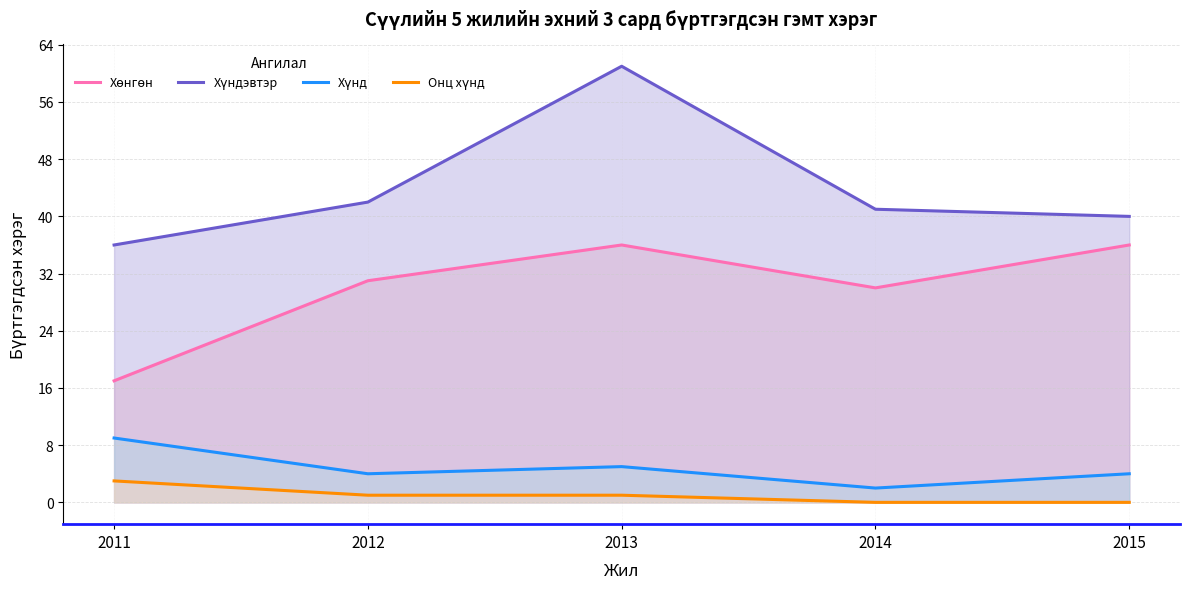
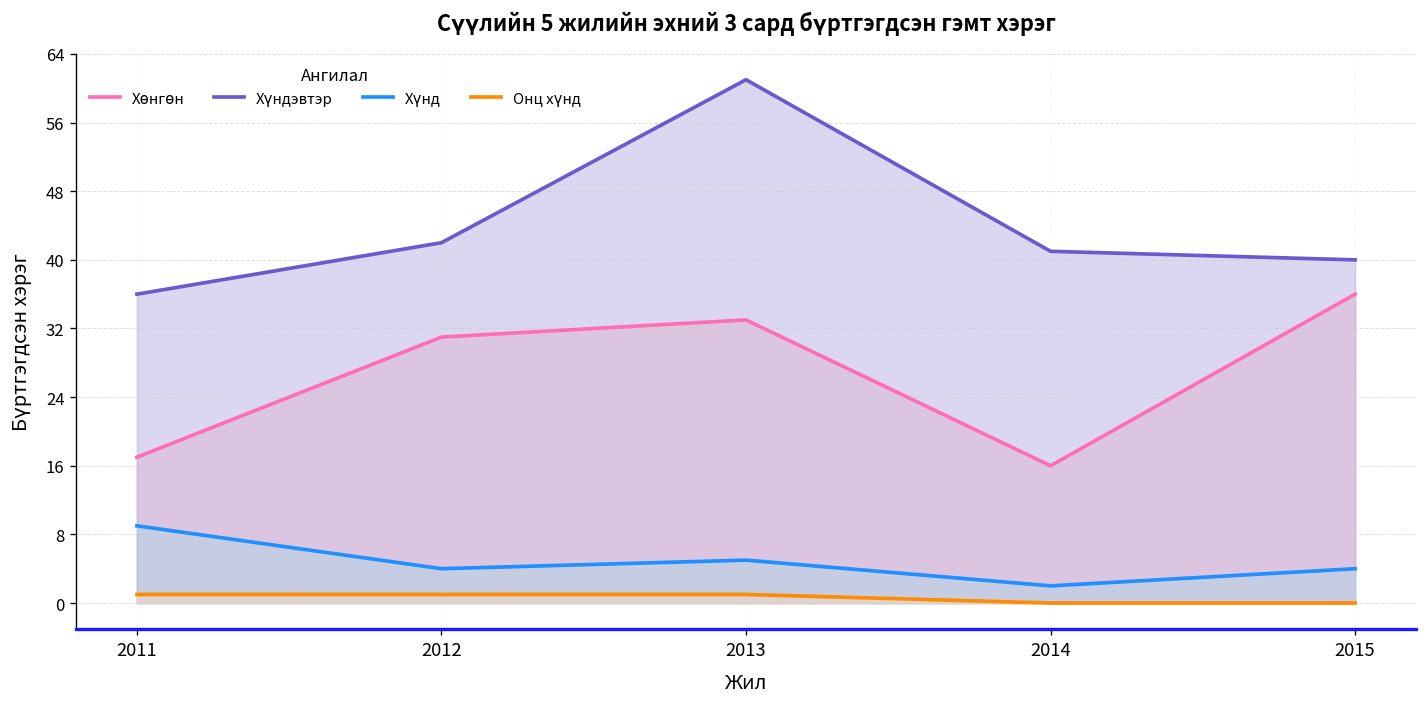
Онц хүнд, 2011: 3 -> 1
Хөнгөн, 2013: 36 -> 33
Хөнгөн, 2014: 30 -> 16
